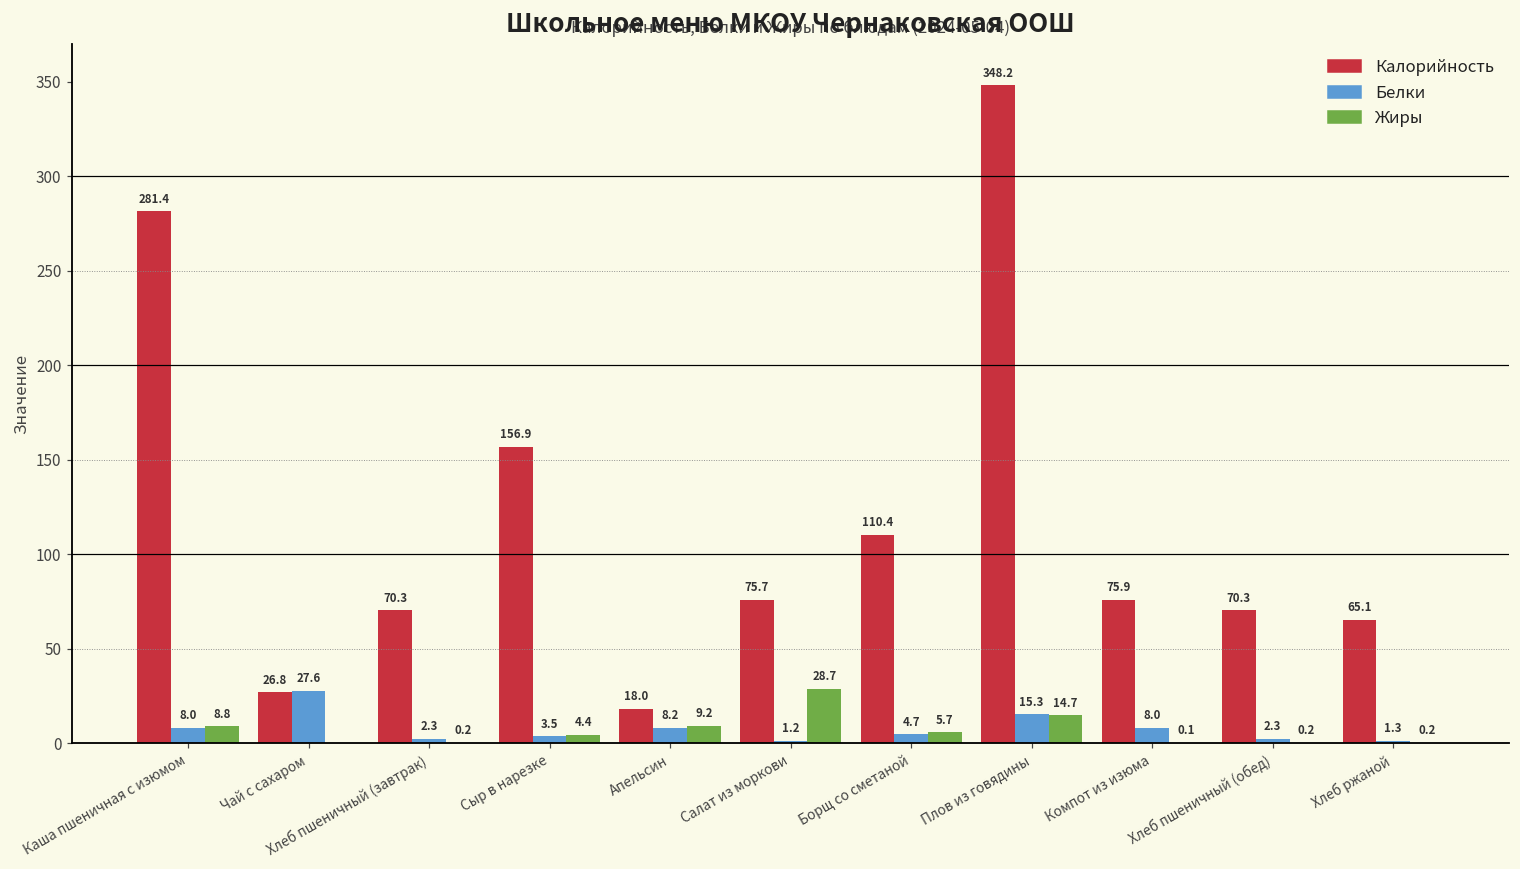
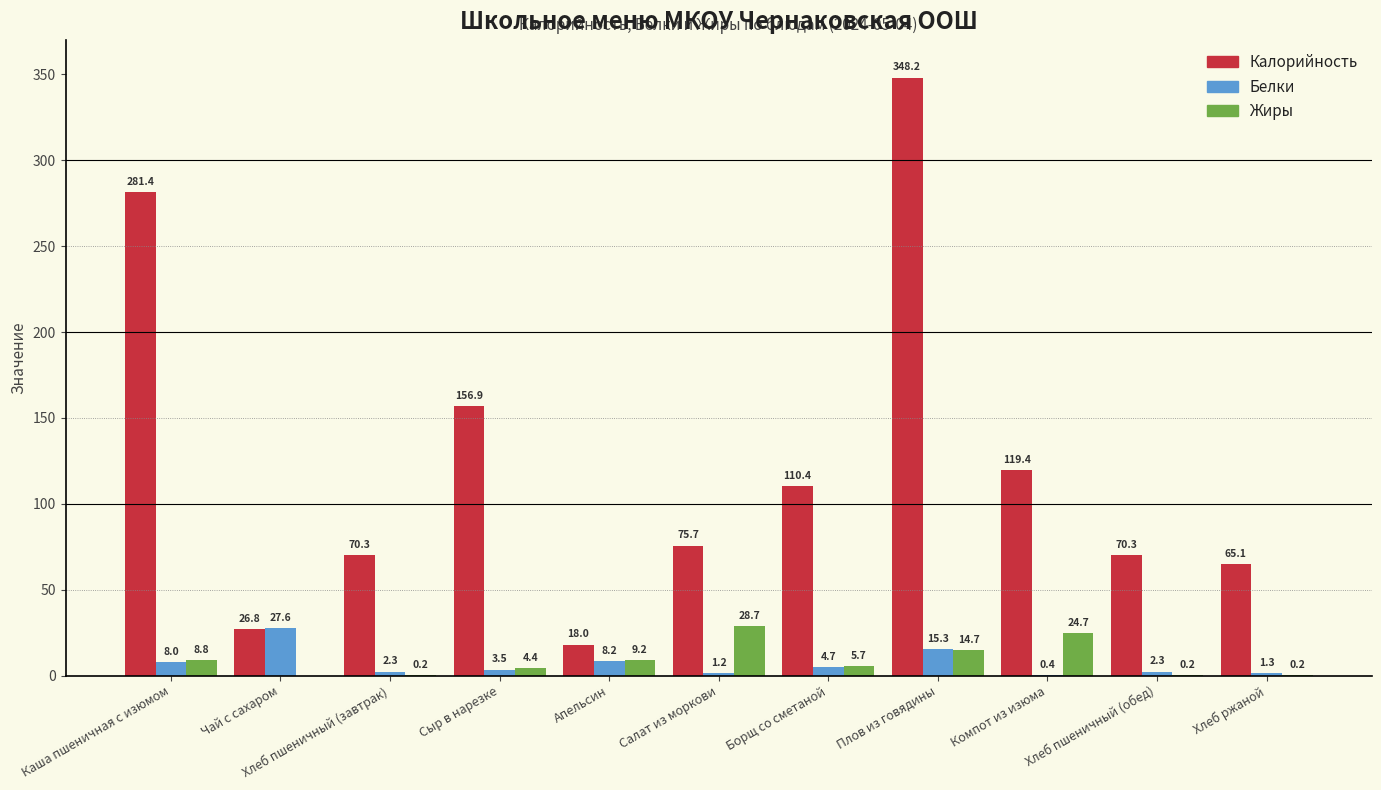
Калорийность, Компот из изюма: 75.9 -> 119.4
Белки, Компот из изюма: 8.0 -> 0.4
Жиры, Компот из изюма: 0.1 -> 24.7
